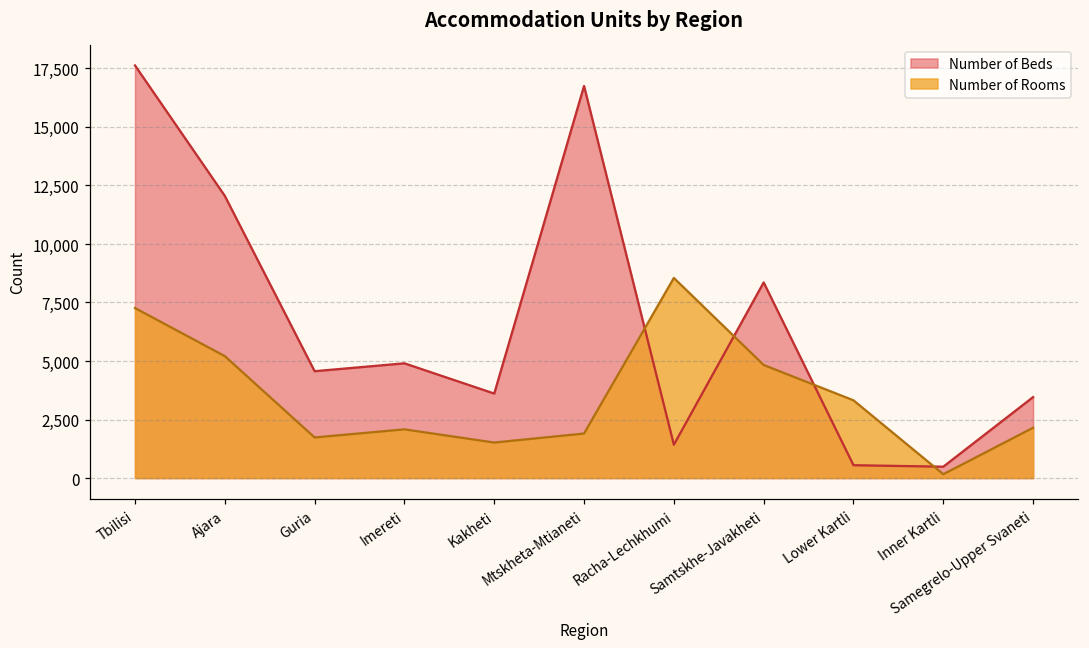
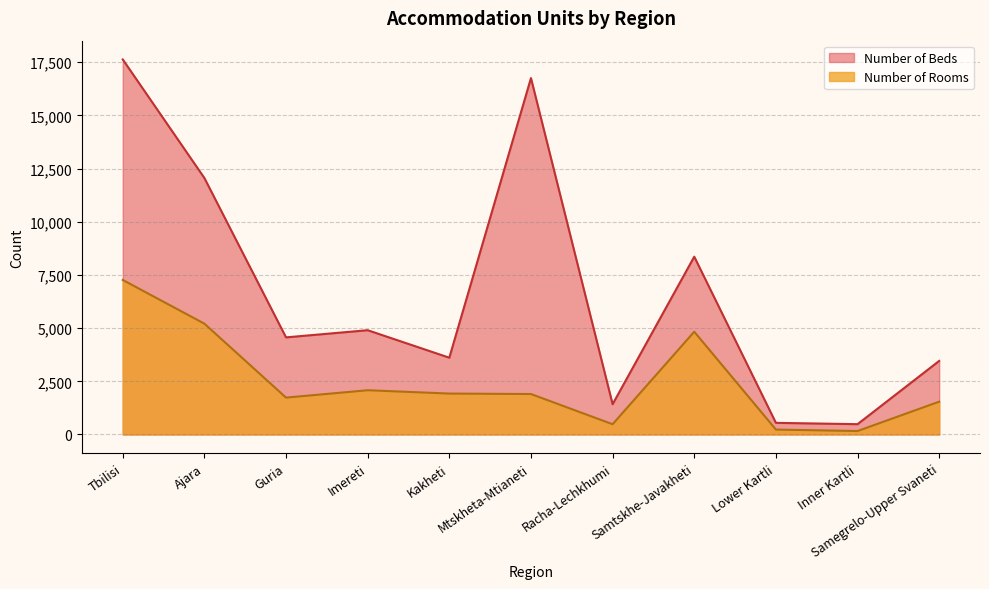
Number of Rooms, Kakheti: 1,500 -> 1,900
Number of Rooms, Racha-Lechkhumi: 8,500 -> 500
Number of Rooms, Lower Kartli: 3,300 -> 200
Number of Rooms, Samegrelo-Upper Svaneti: 2,100 -> 1,500
